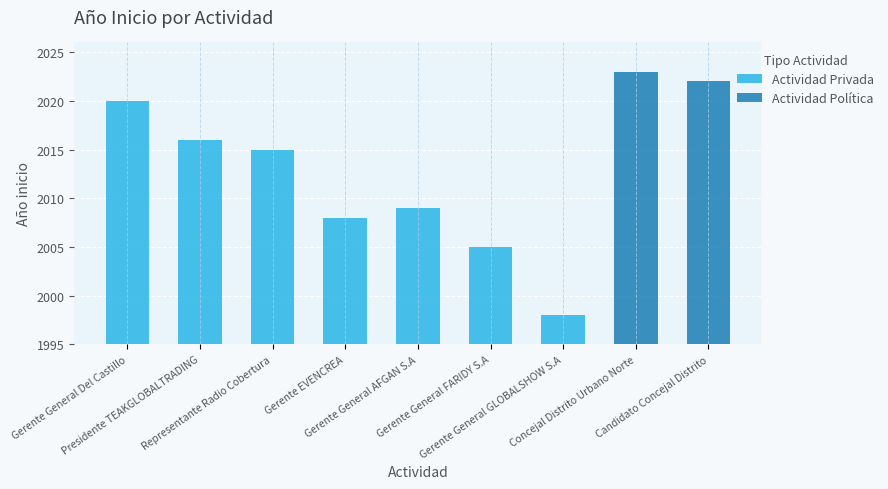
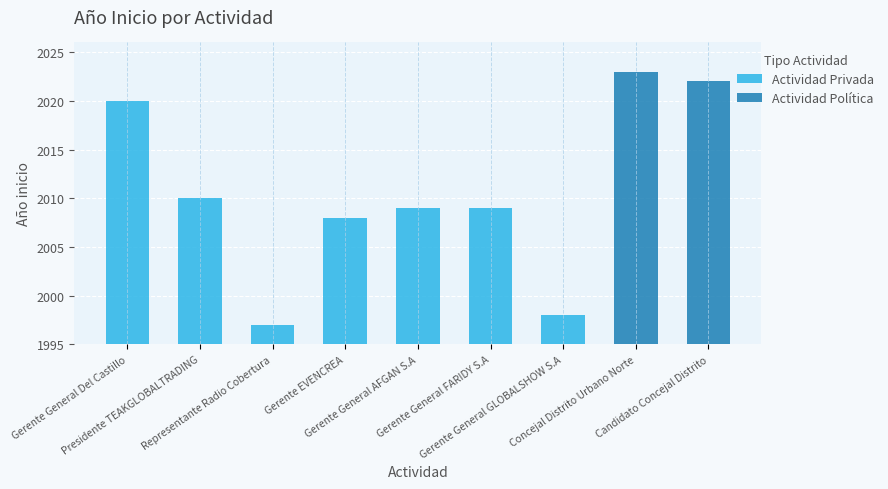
Actividad Privada, Presidente TEAKGLOBALTRADING: 2016 -> 2010
Actividad Privada, Representante Radio Cobertura: 2015 -> 1997
Actividad Privada, Gerente General FARIDY S.A: 2005 -> 2009
